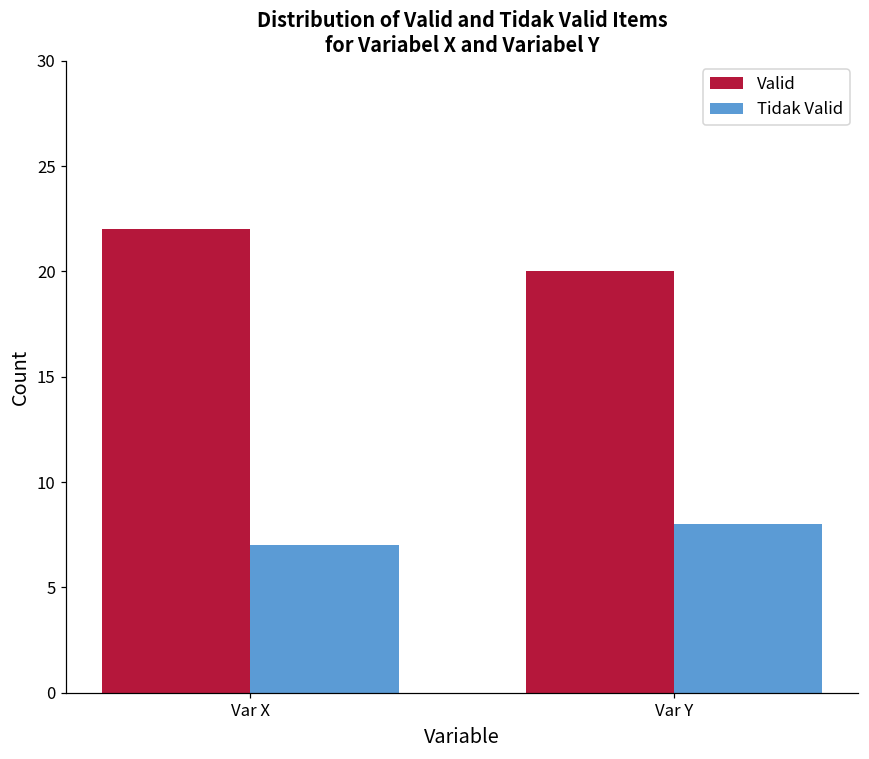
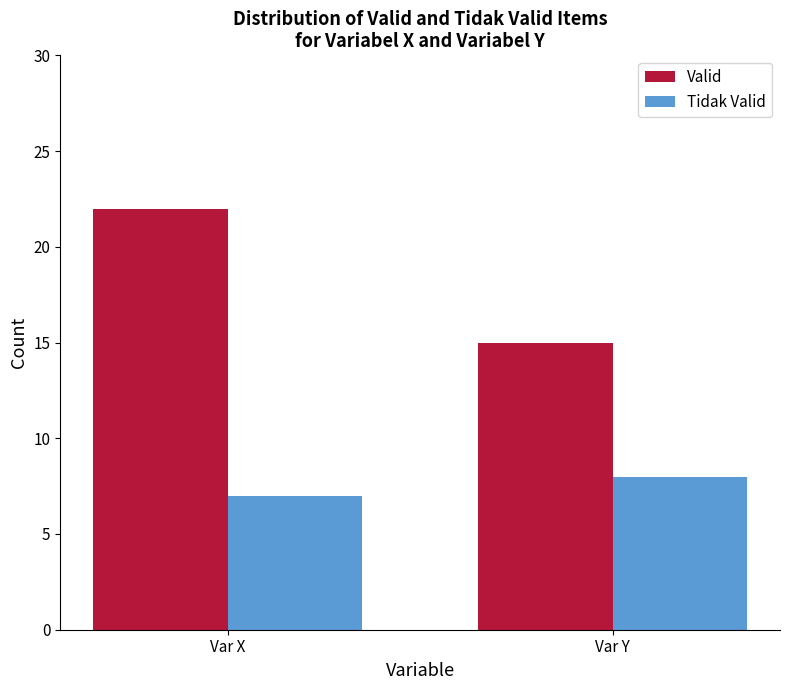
Valid, Var Y: 20 -> 15
